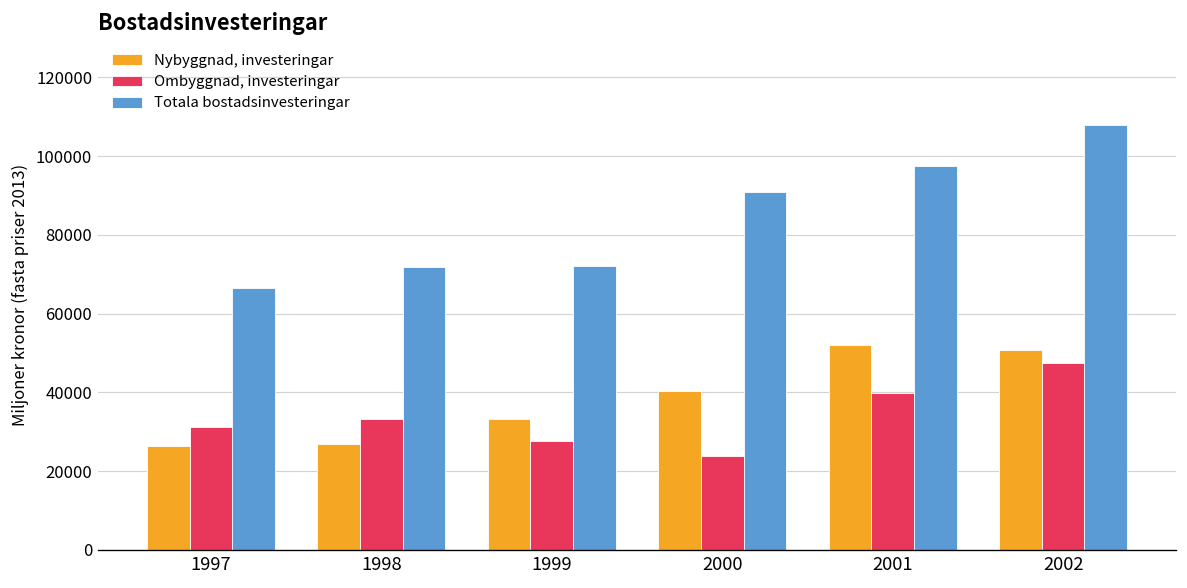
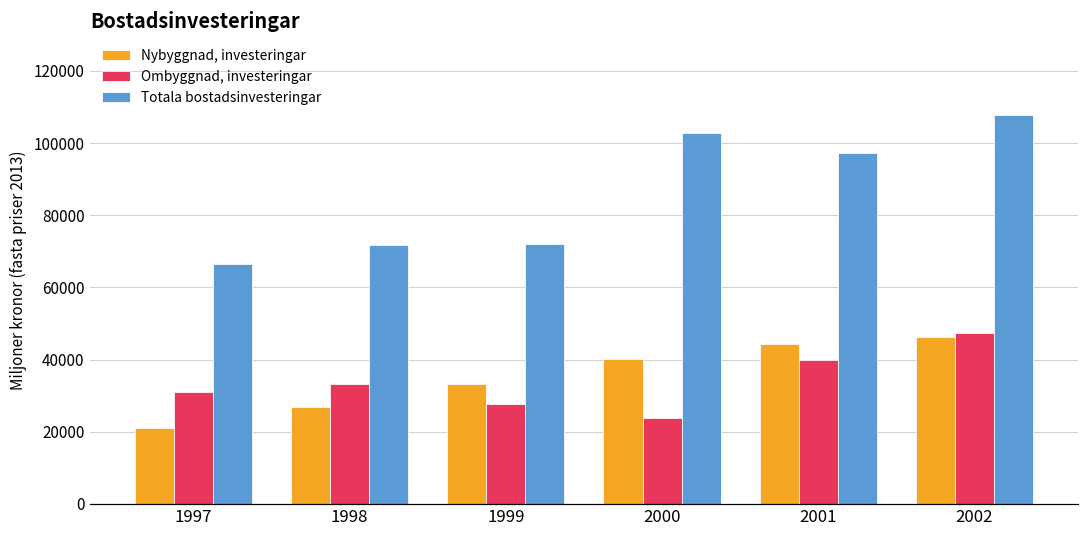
Nybyggnad, investeringar, 1997: 26000 -> 21000
Totala bostadsinvesteringar, 2000: 91000 -> 103000
Nybyggnad, investeringar, 2001: 52000 -> 44000
Nybyggnad, investeringar, 2002: 51000 -> 46000
